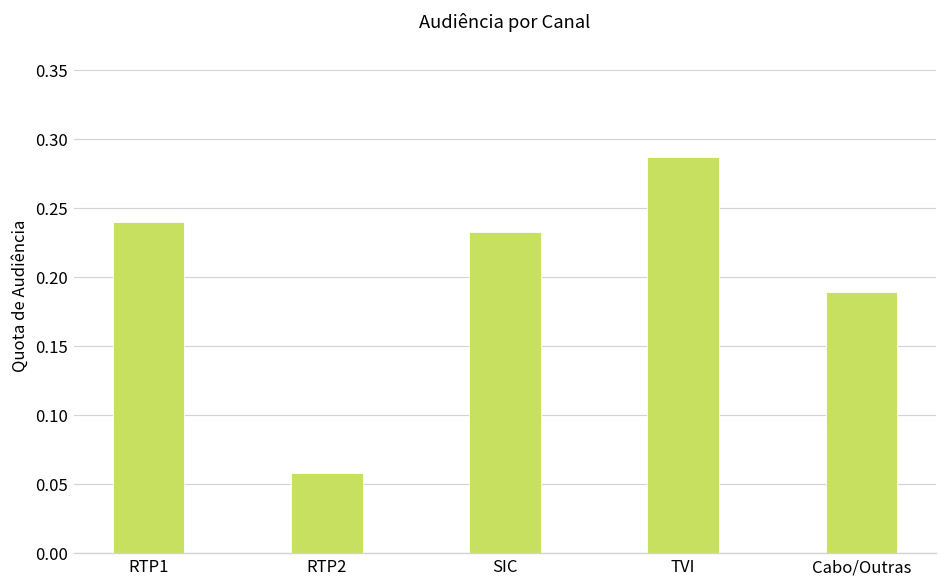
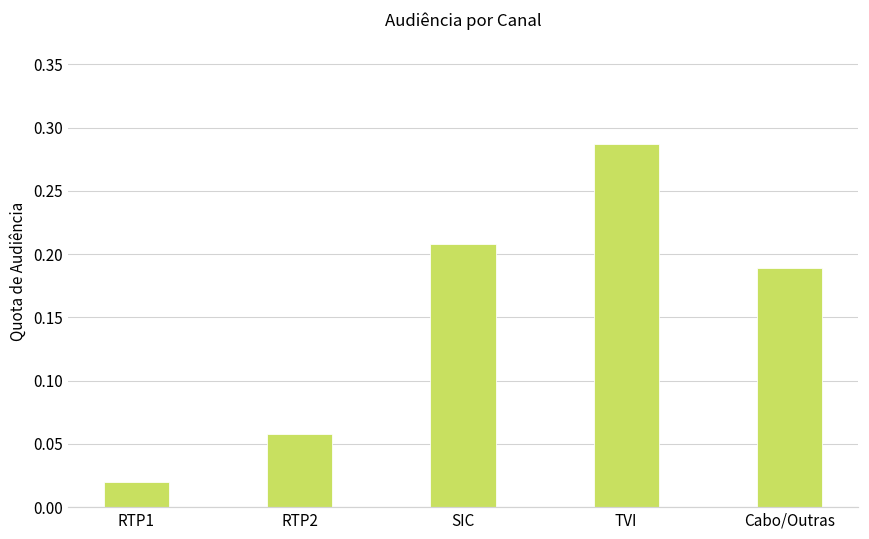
RTP1: 0.24 -> 0.02
SIC: 0.233 -> 0.208
